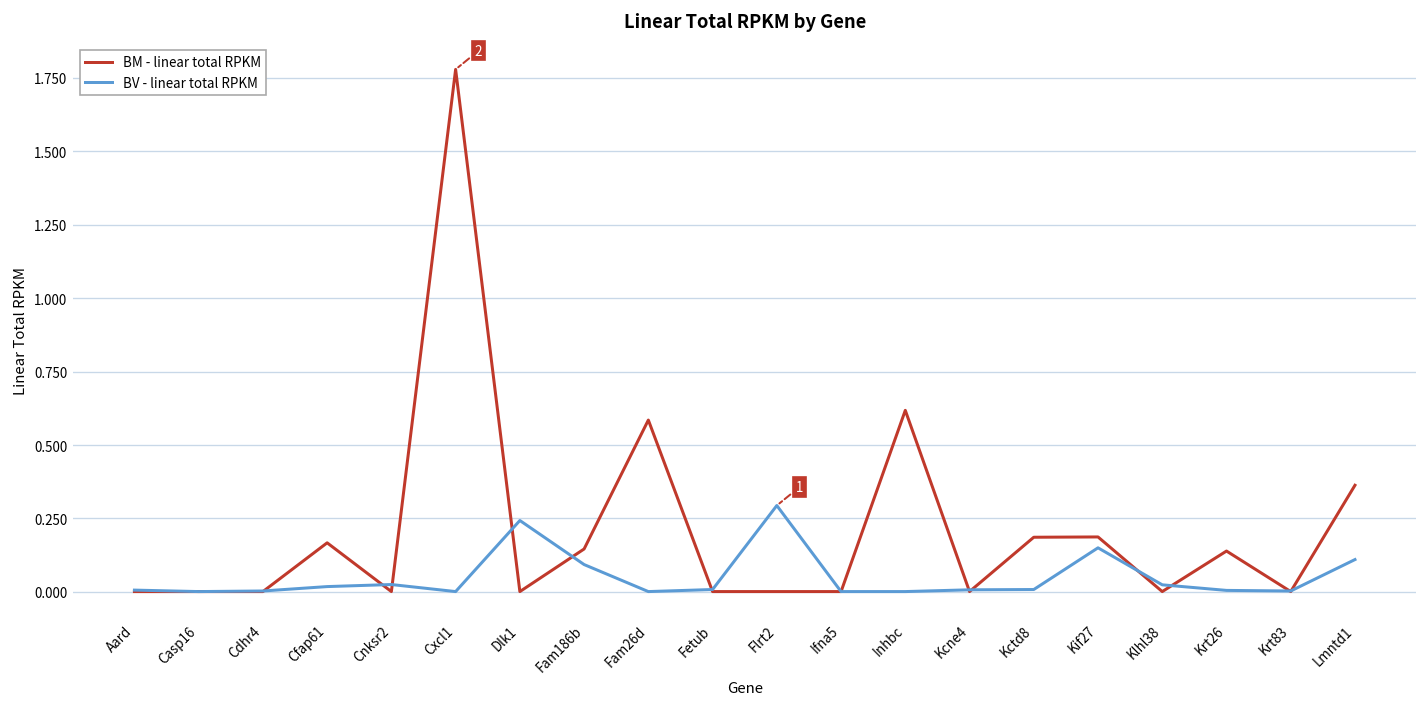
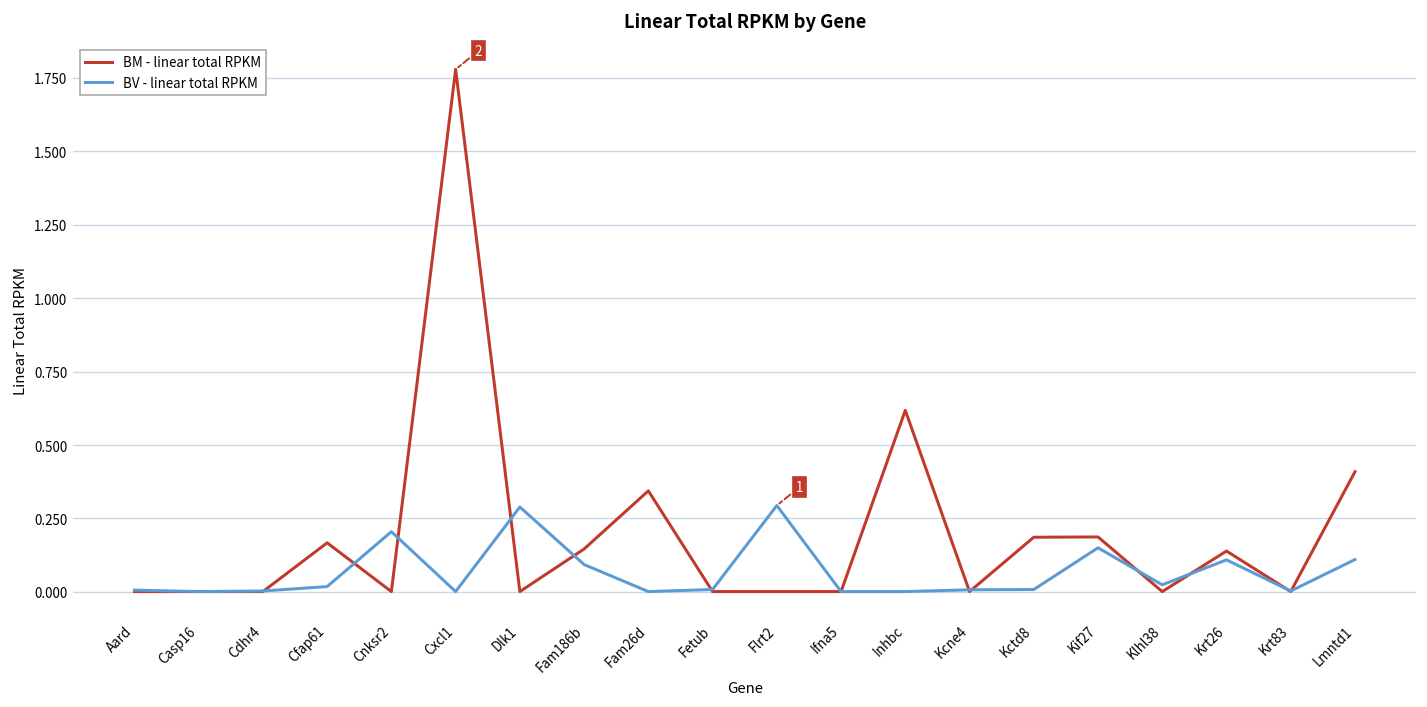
BV - linear total RPKM, Cnksr2: 0.03 -> 0.21
BV - linear total RPKM, Dlk1: 0.24 -> 0.29
BM - linear total RPKM, Fam26d: 0.59 -> 0.34
BV - linear total RPKM, Krt26: 0.01 -> 0.11
BM - linear total RPKM, Lmntd1: 0.36 -> 0.41
